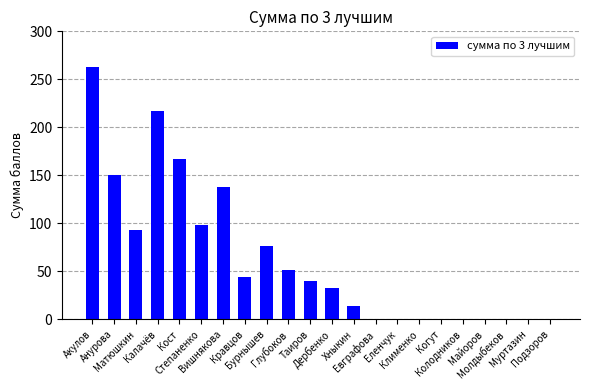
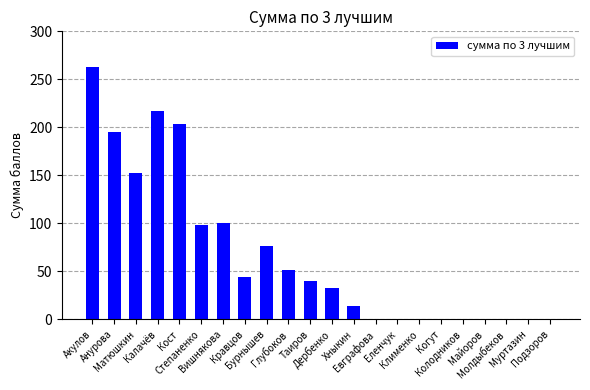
Анурова: 150 -> 200
Матюшкин: 90 -> 150
Кост: 170 -> 200
Вишнякова: 140 -> 100
